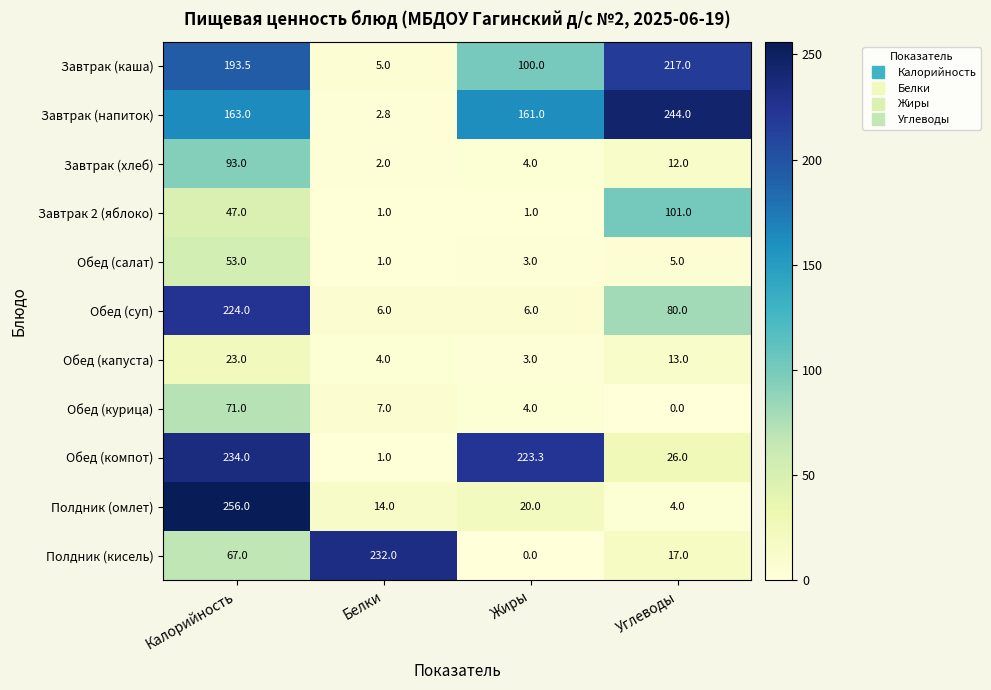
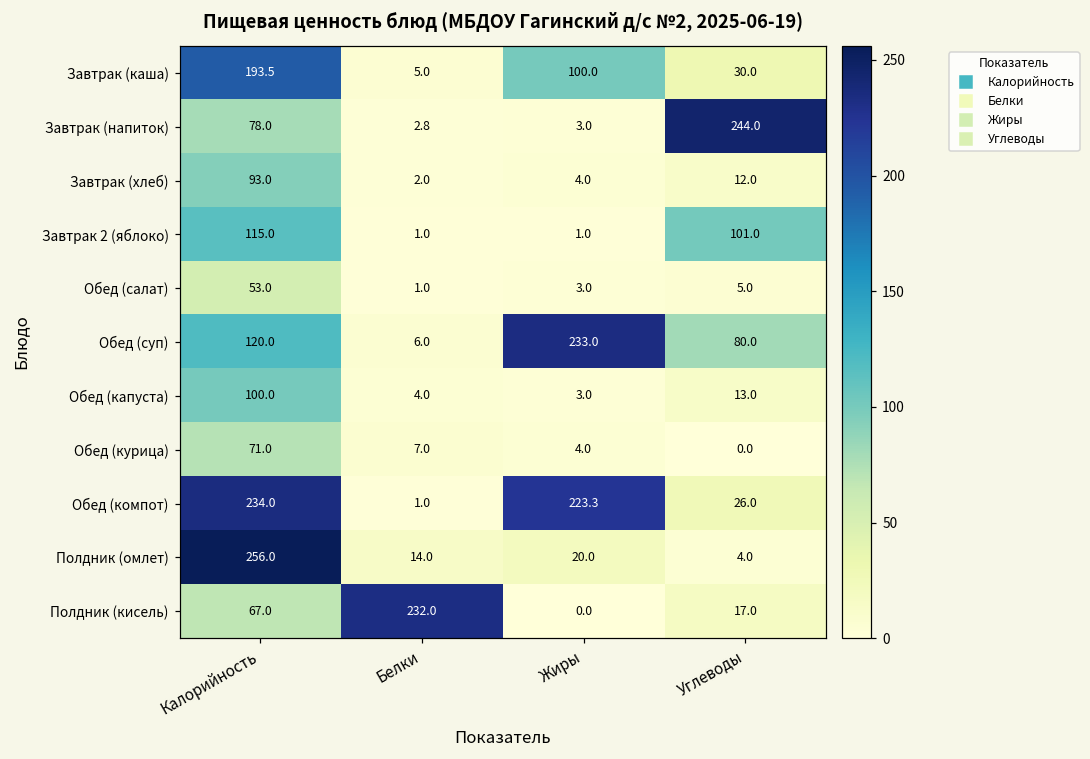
Завтрак (каша), Углеводы: 217.0 -> 30.0
Завтрак (напиток), Калорийность: 163.0 -> 78.0
Завтрак (напиток), Жиры: 161.0 -> 3.0
Завтрак 2 (яблоко), Калорийность: 47.0 -> 115.0
Обед (суп), Калорийность: 224.0 -> 120.0
Обед (суп), Жиры: 6.0 -> 233.0
Обед (капуста), Калорийность: 23.0 -> 100.0
